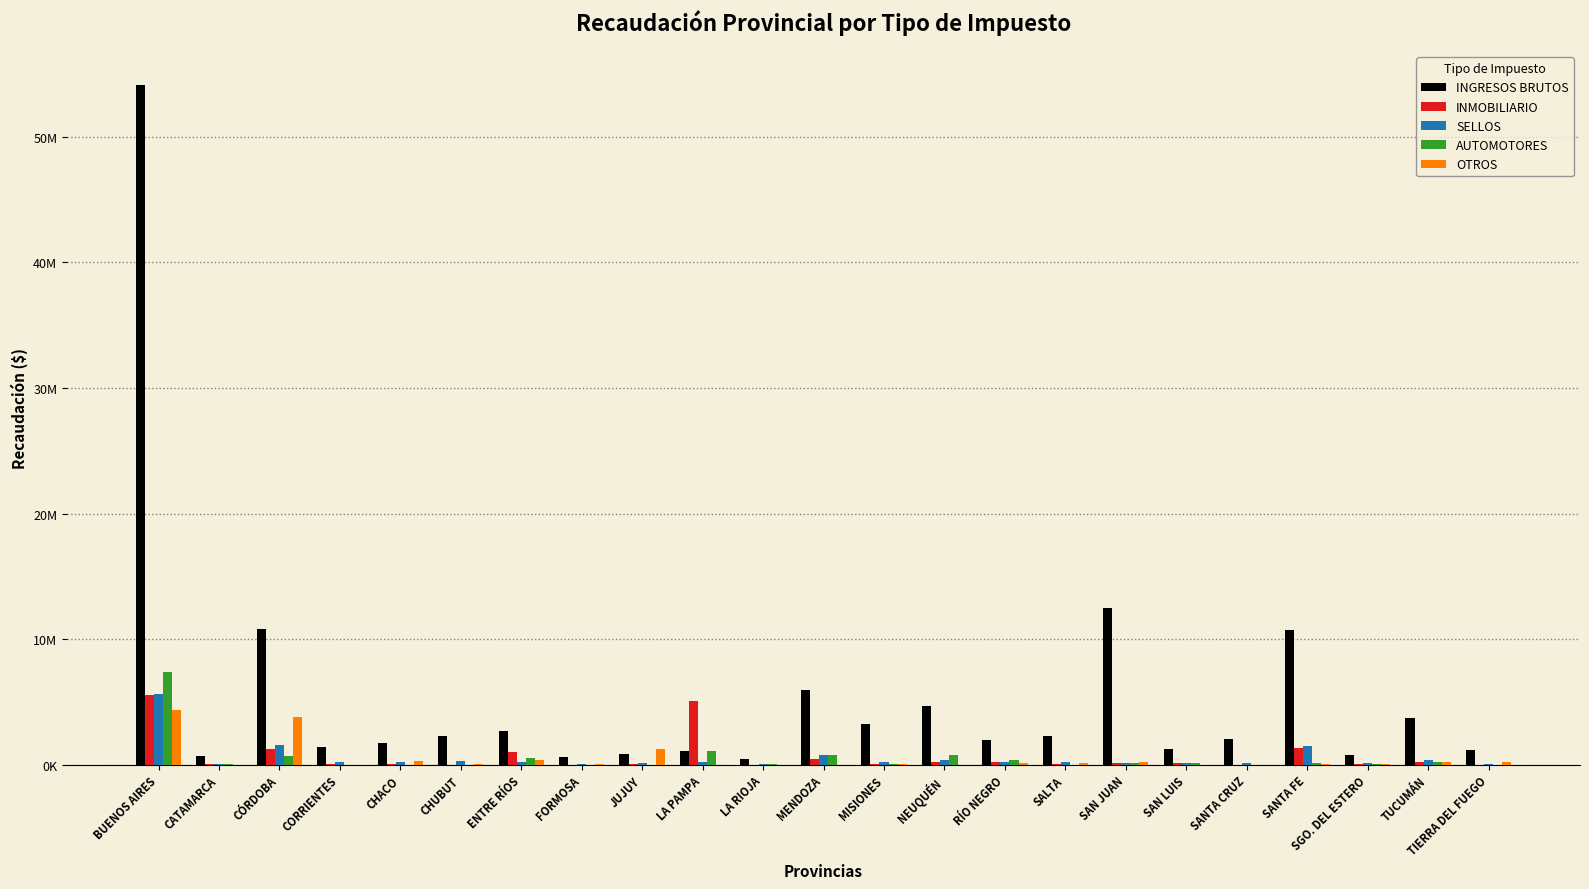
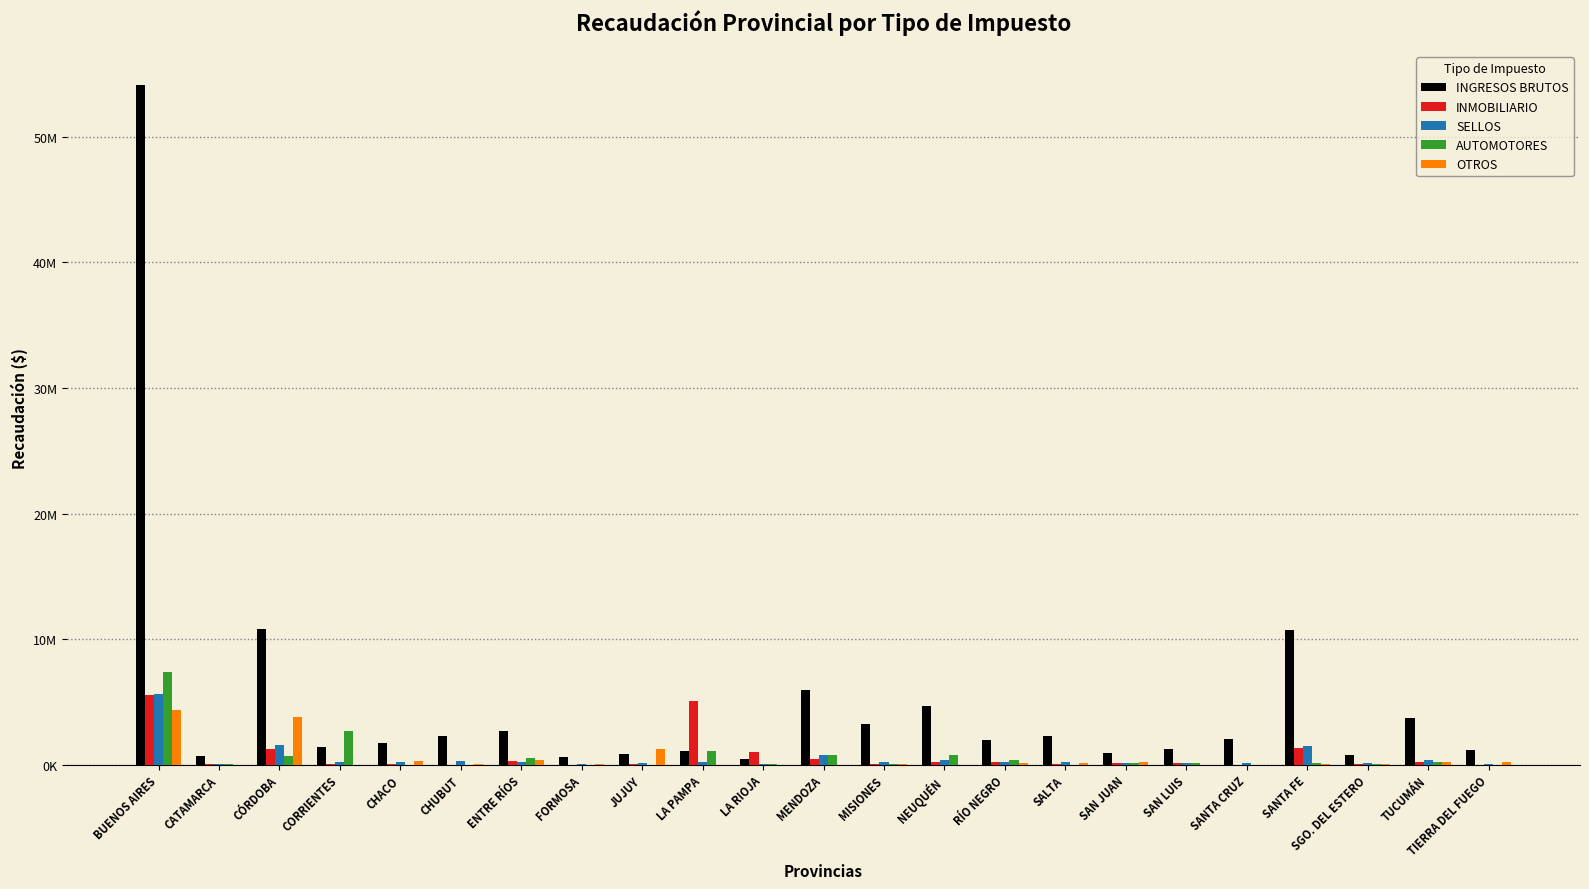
AUTOMOTORES, CORRIENTES: 0 -> 2700000
INMOBILIARIO, ENTRE RÍOS: 1000000 -> 300000
INMOBILIARIO, LA RIOJA: 0 -> 1000000
INGRESOS BRUTOS, SAN JUAN: 12500000 -> 1000000
